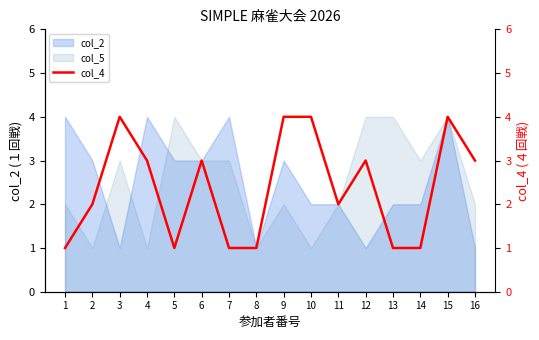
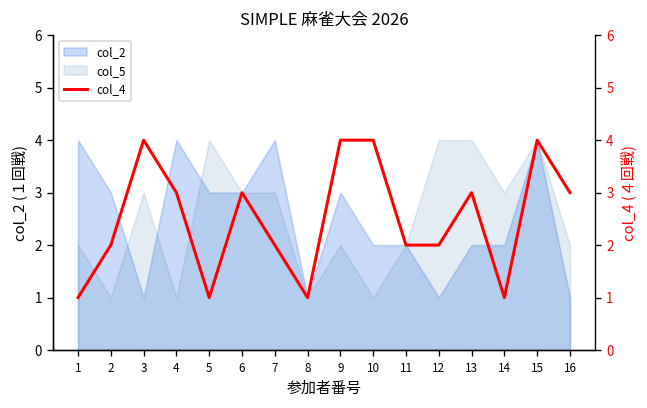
col_4, 7: 1 -> 2
col_4, 12: 3 -> 2
col_4, 13: 1 -> 3
